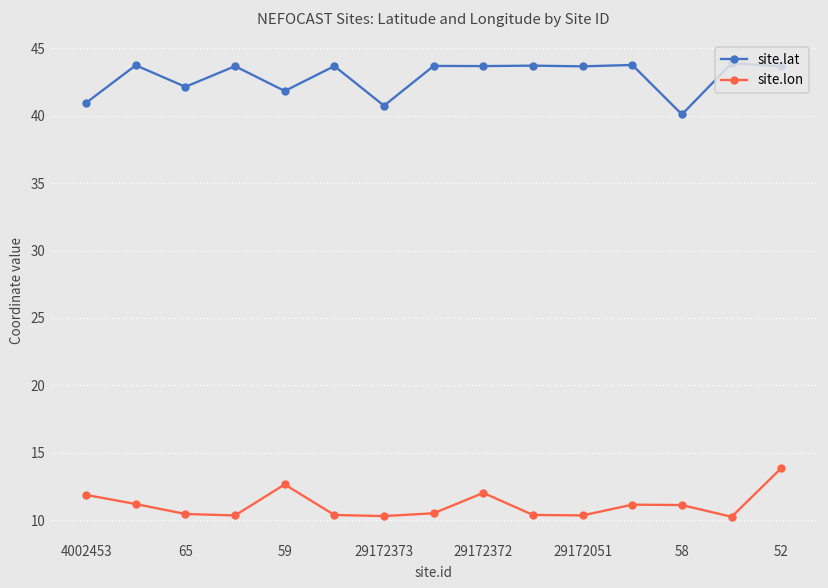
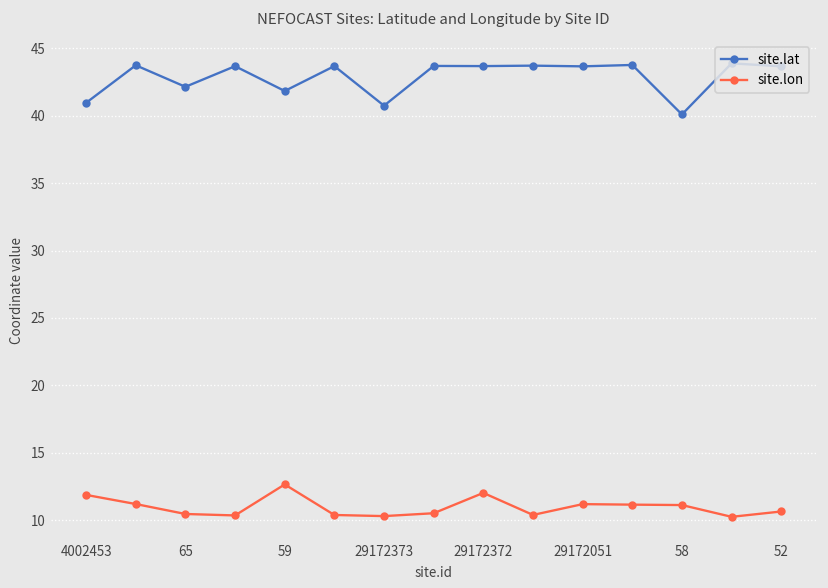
site.lon, 29172051: 10.3 -> 11.2
site.lon, 52: 13.9 -> 10.6
